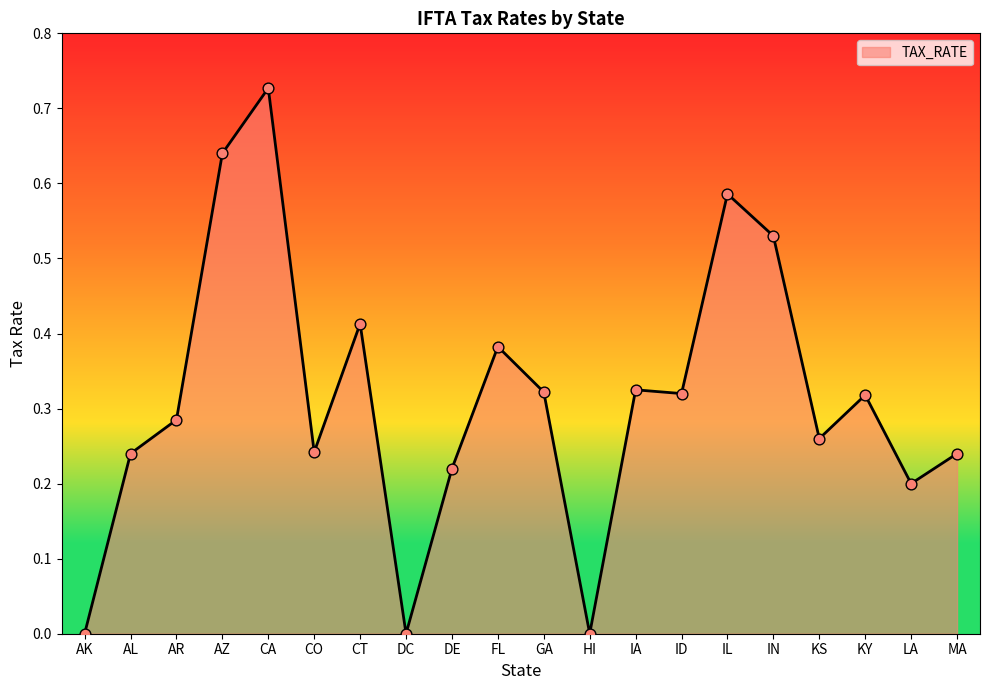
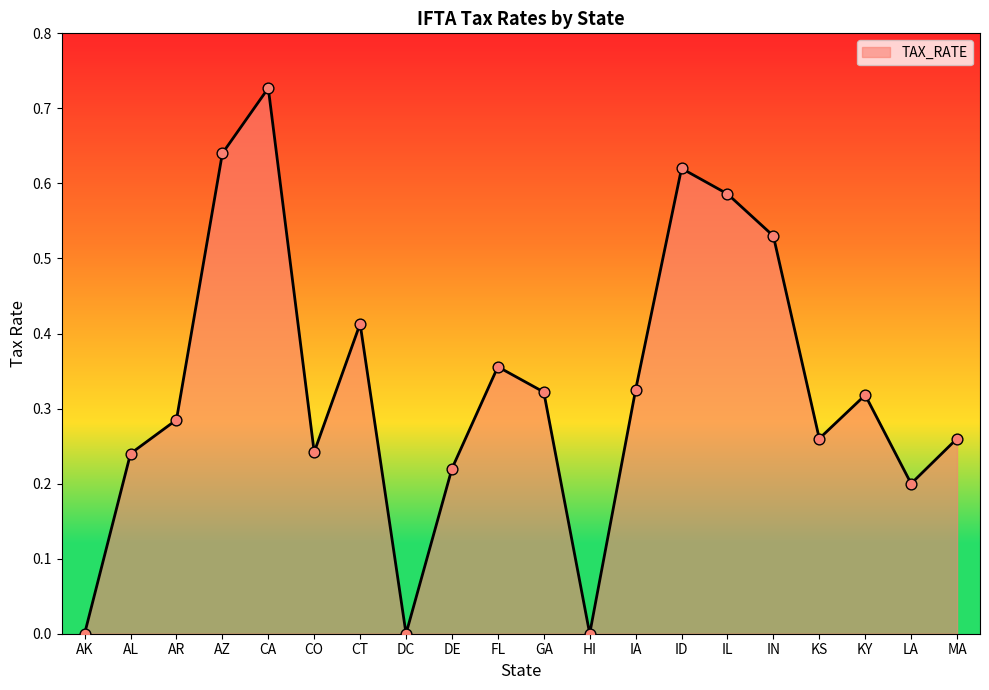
FL: 0.38 -> 0.36
ID: 0.32 -> 0.62
MA: 0.24 -> 0.26
